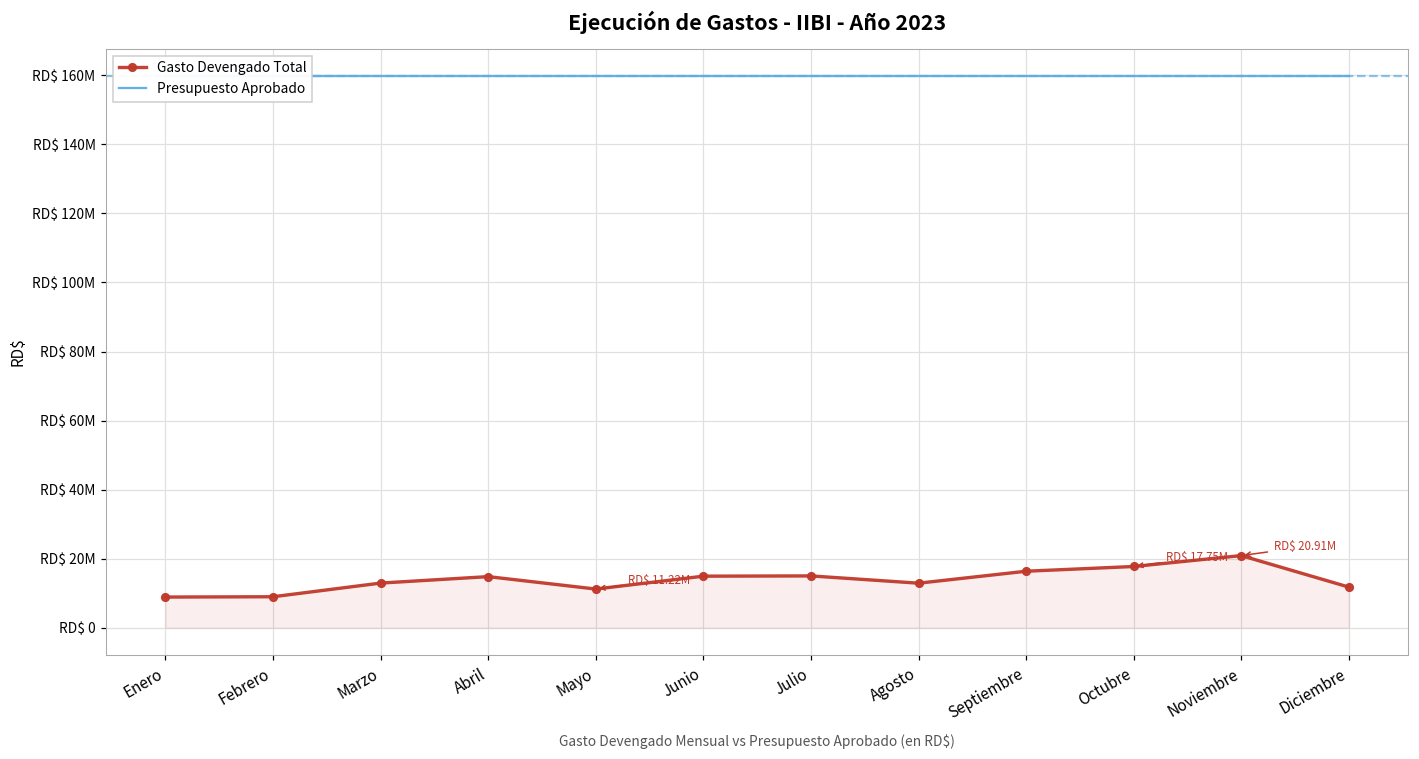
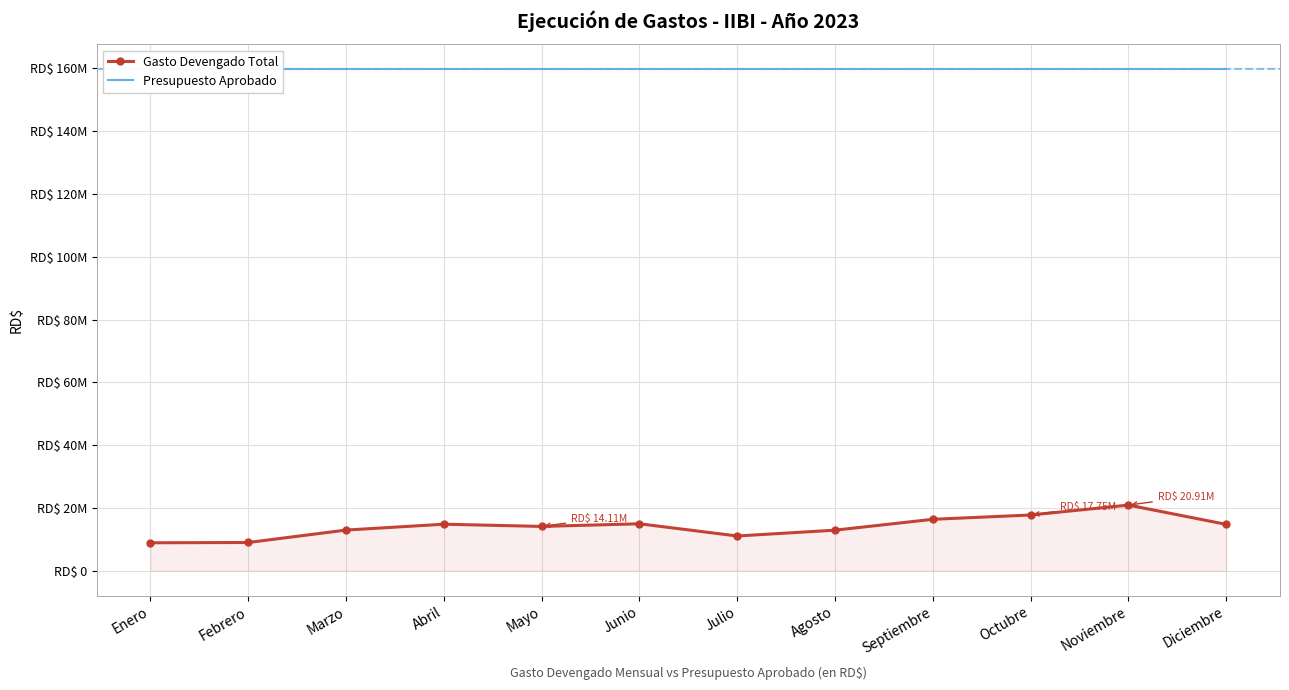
Gasto Devengado Total, Mayo: 11.22M -> 14.11M
Gasto Devengado Total, Julio: RD$ 15000000 -> RD$ 11000000
Gasto Devengado Total, Diciembre: RD$ 12000000 -> RD$ 15000000
